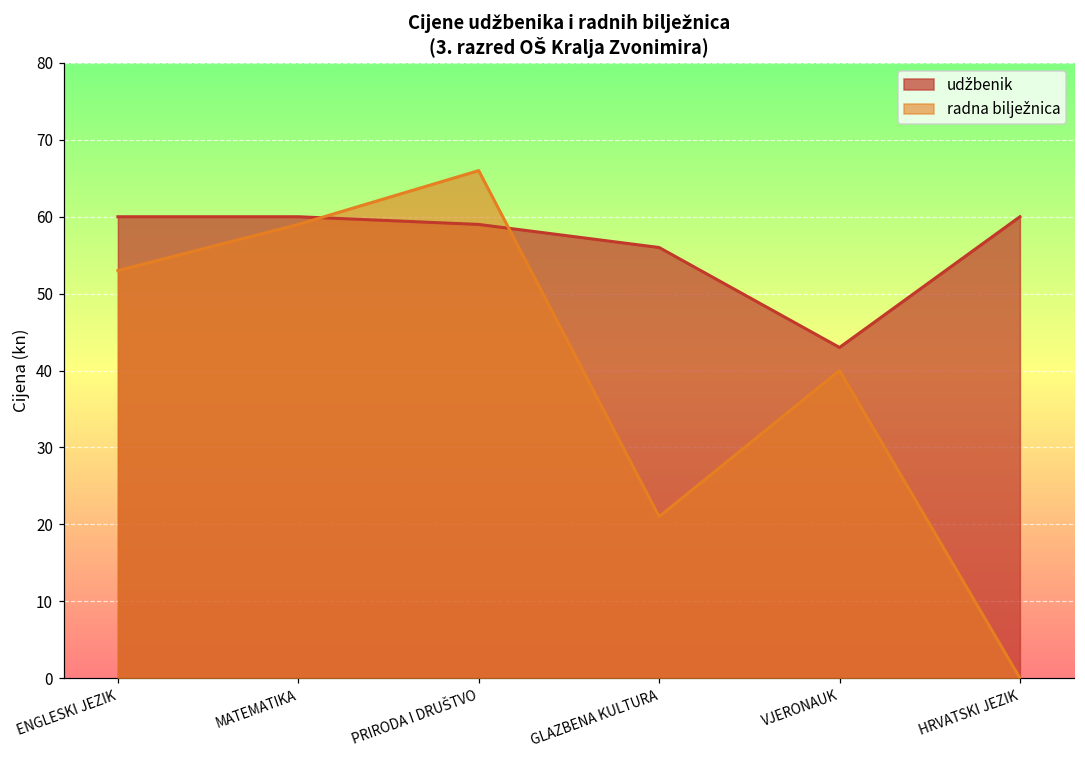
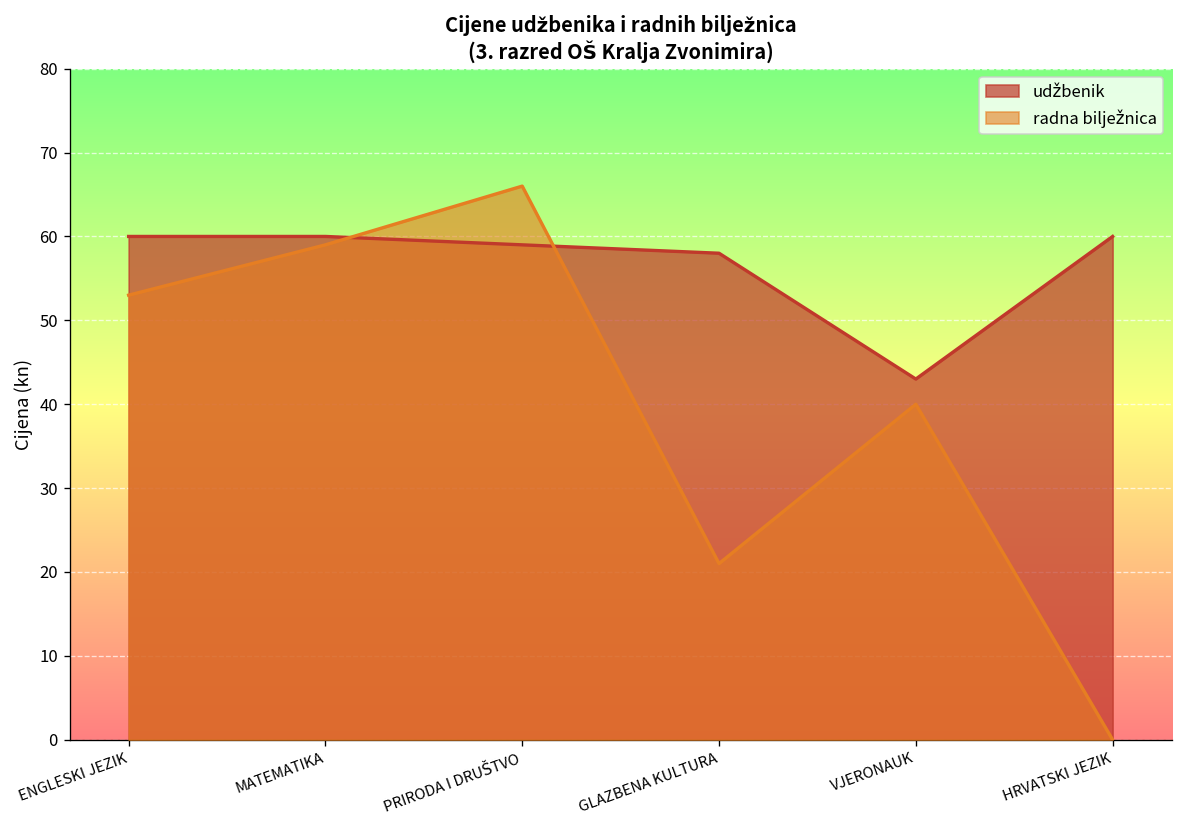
udžbenik, GLAZBENA KULTURA: 56 -> 58
